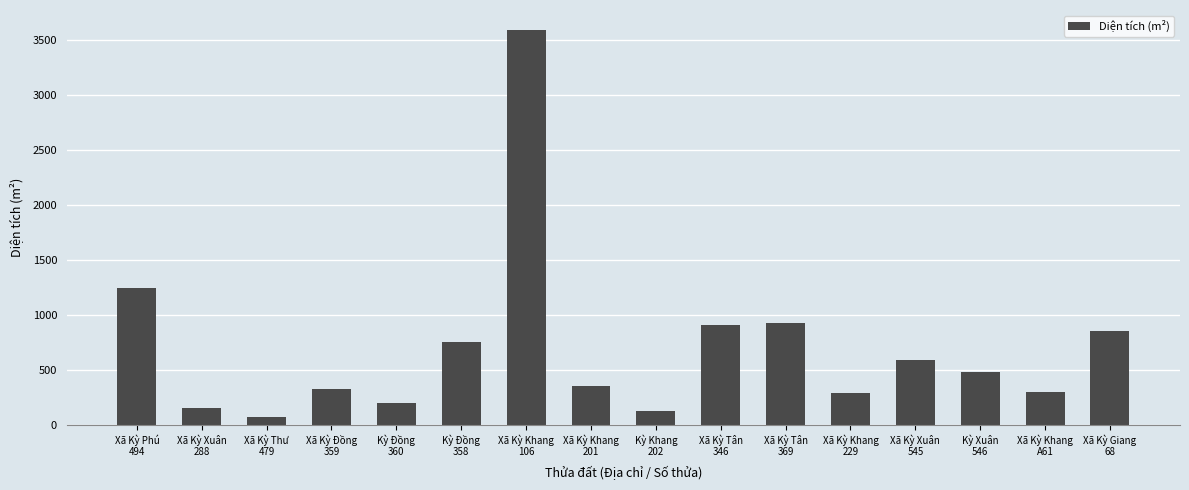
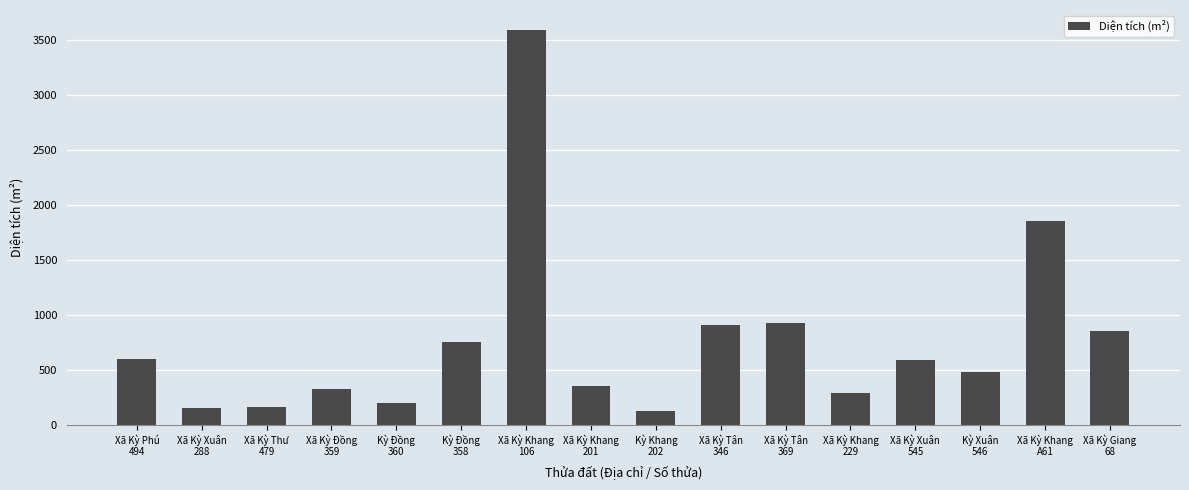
Xã Kỳ Phú 494: 1240 -> 590
Xã Kỳ Thư 479: 70 -> 160
Xã Kỳ Khang A61: 300 -> 1850
